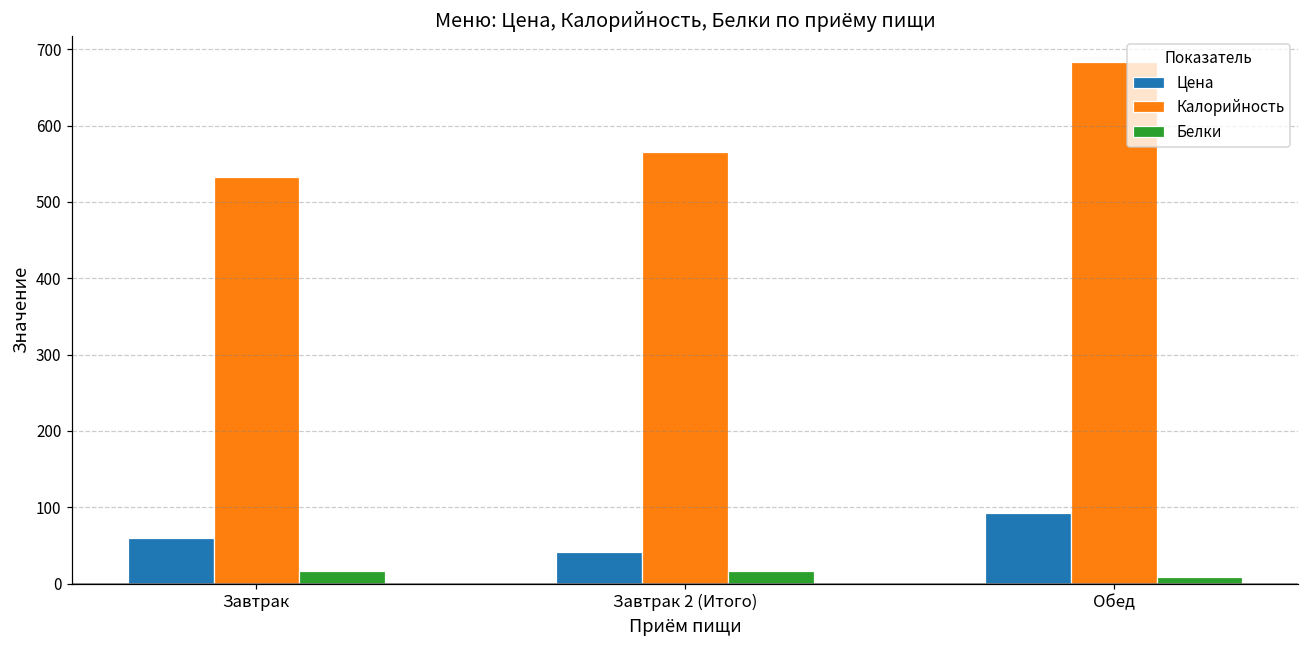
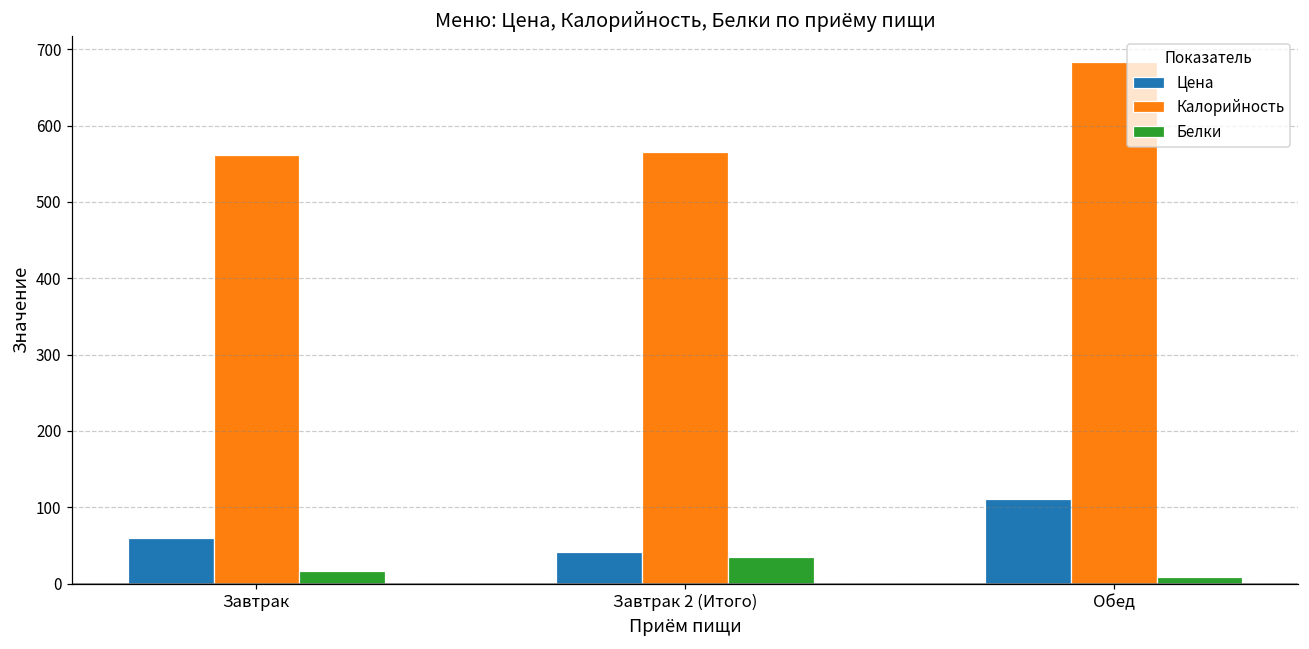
Калорийность, Завтрак: 530 -> 560
Белки, Завтрак 2 (Итого): 20 -> 40
Цена, Обед: 90 -> 110
